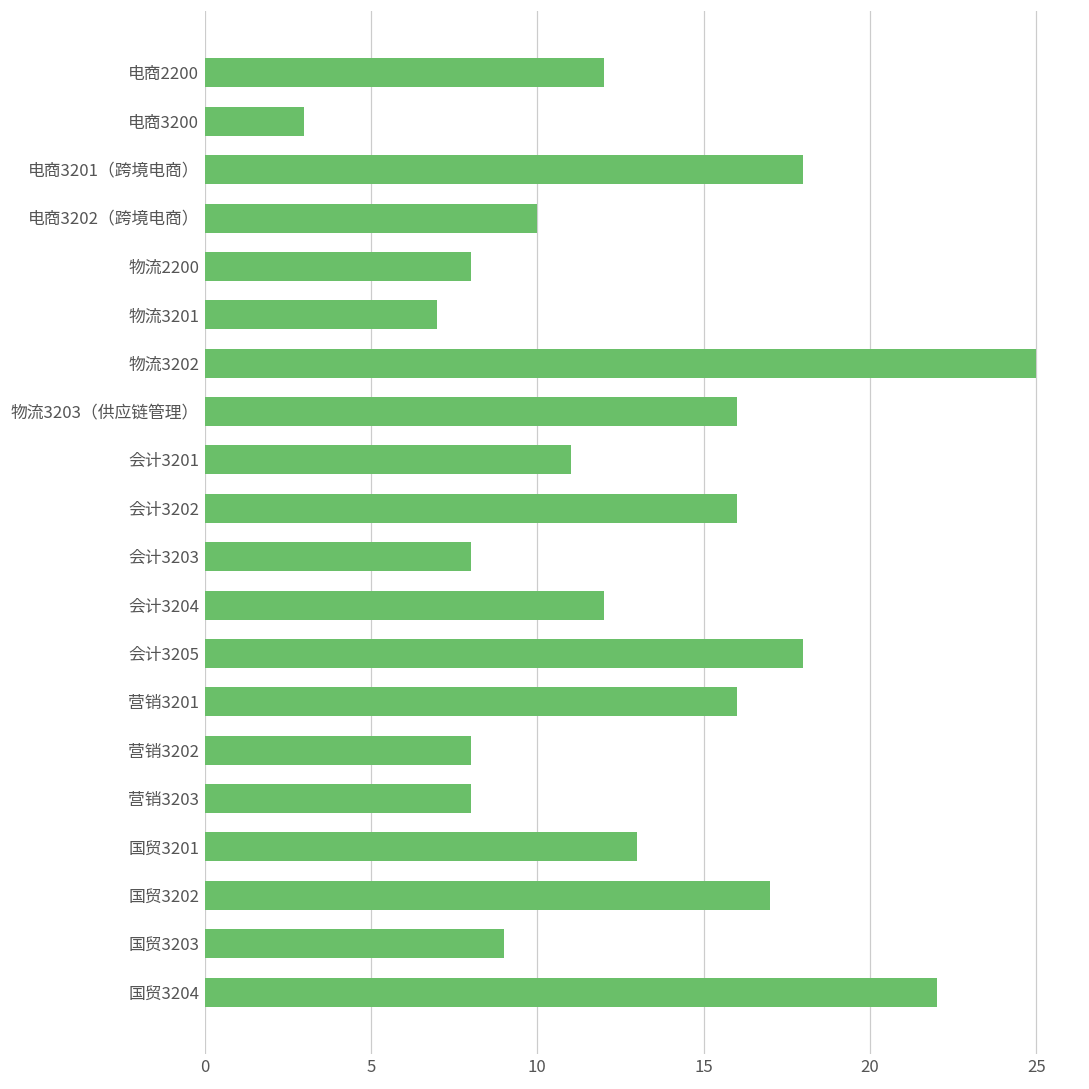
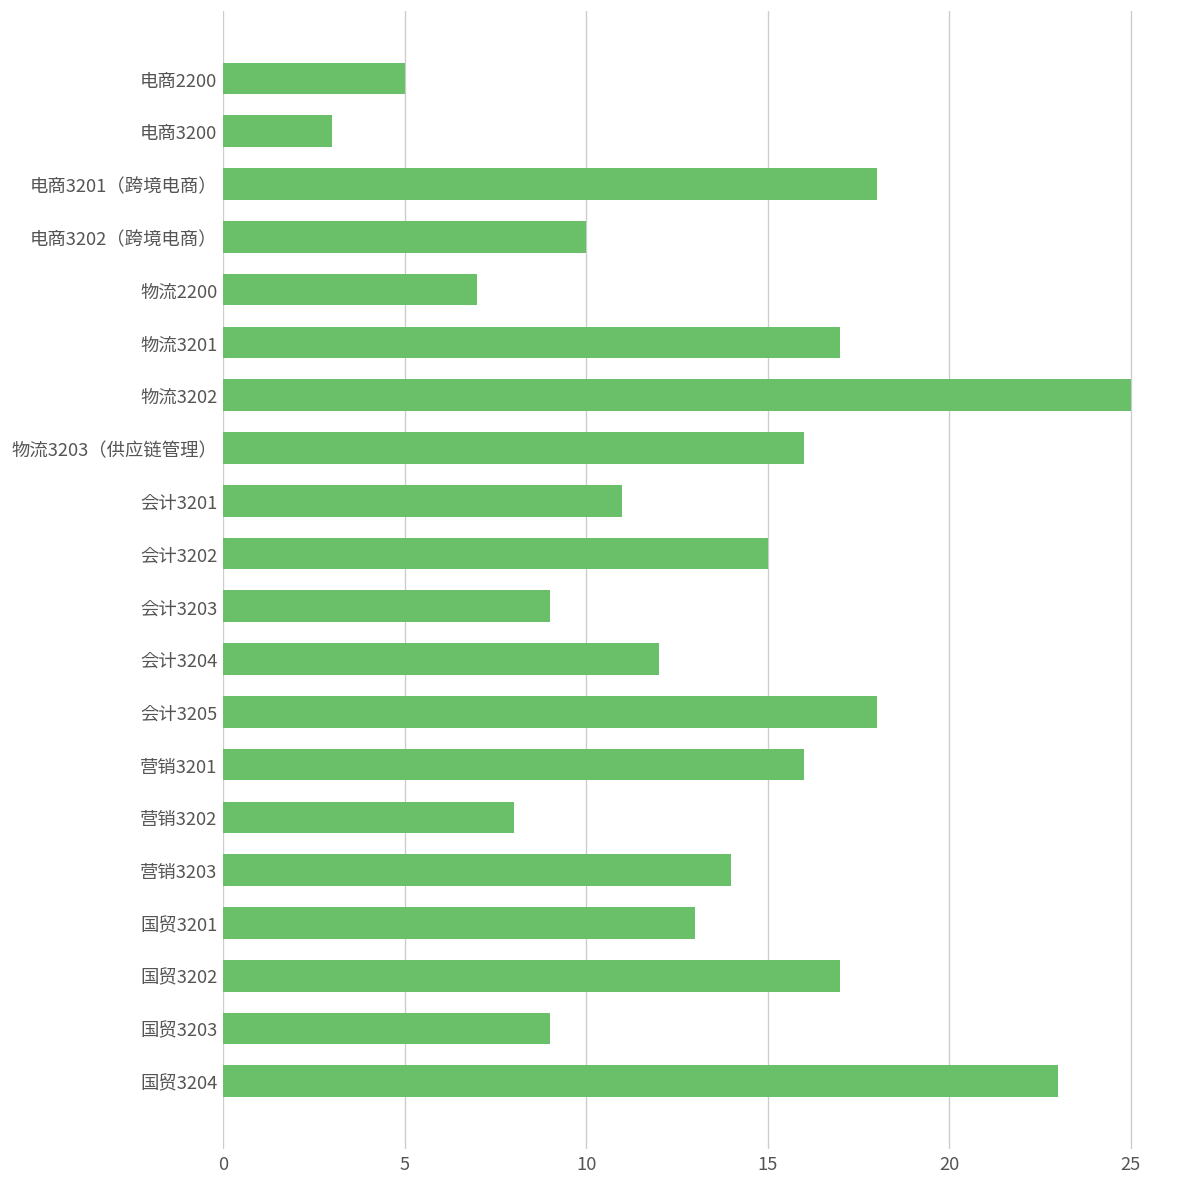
电商2200: 12 -> 5
物流2200: 8 -> 7
物流3201: 7 -> 17
会计3202: 16 -> 15
会计3203: 8 -> 9
营销3203: 8 -> 14
国贸3204: 22 -> 23
